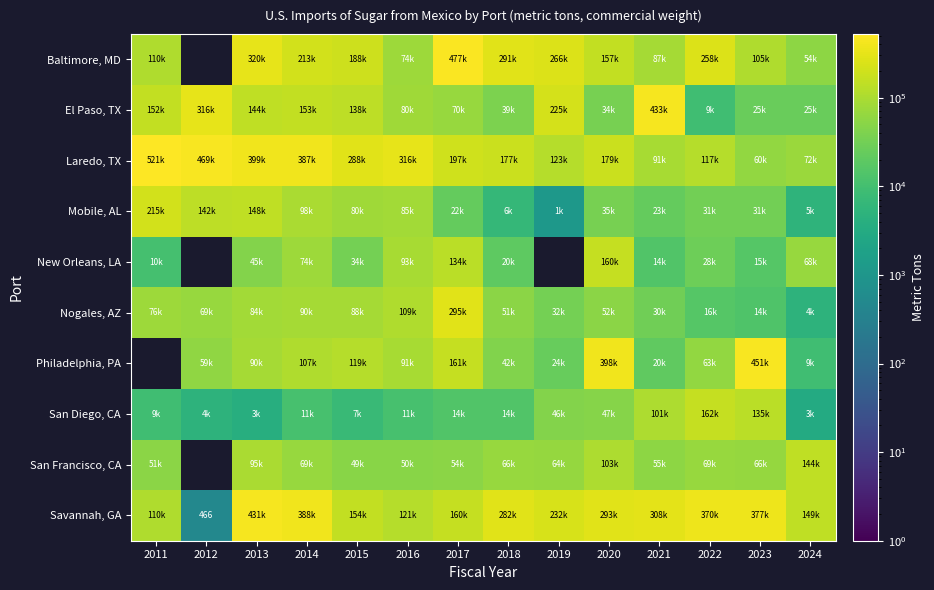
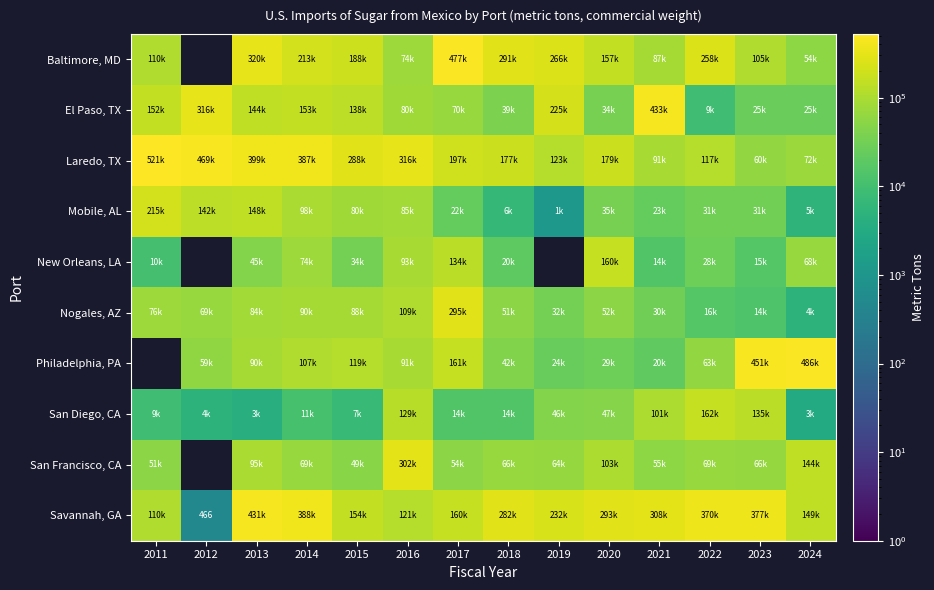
Philadelphia, PA, 2020: 398k -> 29k
Philadelphia, PA, 2024: 9k -> 486k
San Diego, CA, 2016: 11k -> 129k
San Francisco, CA, 2016: 50k -> 302k
